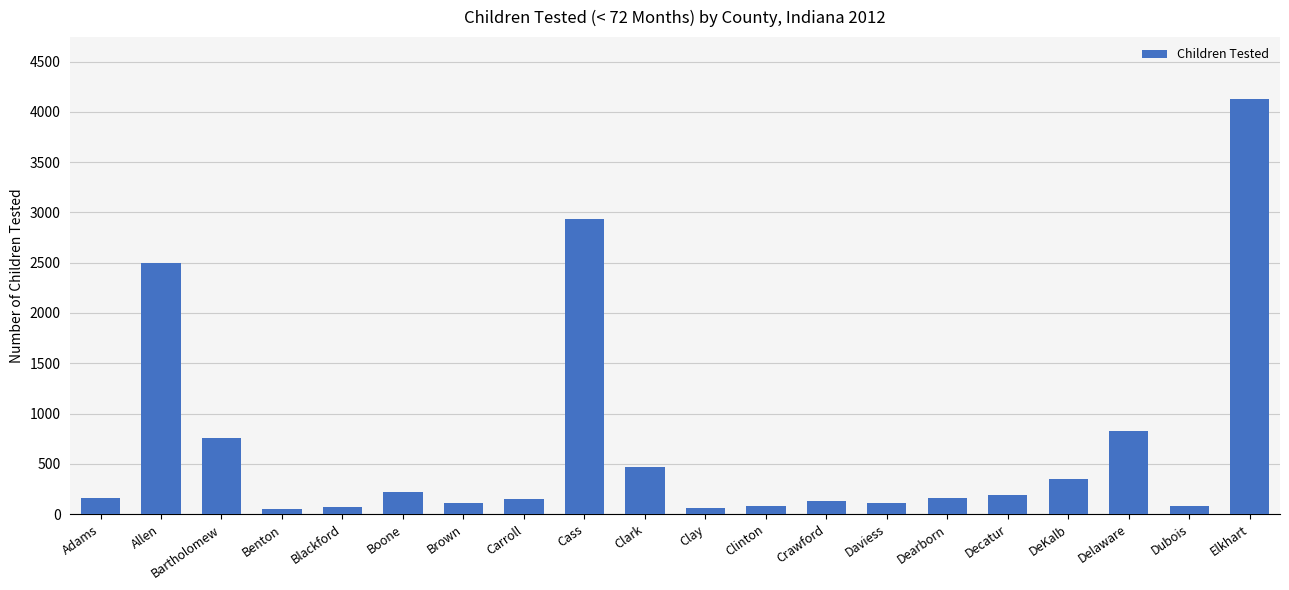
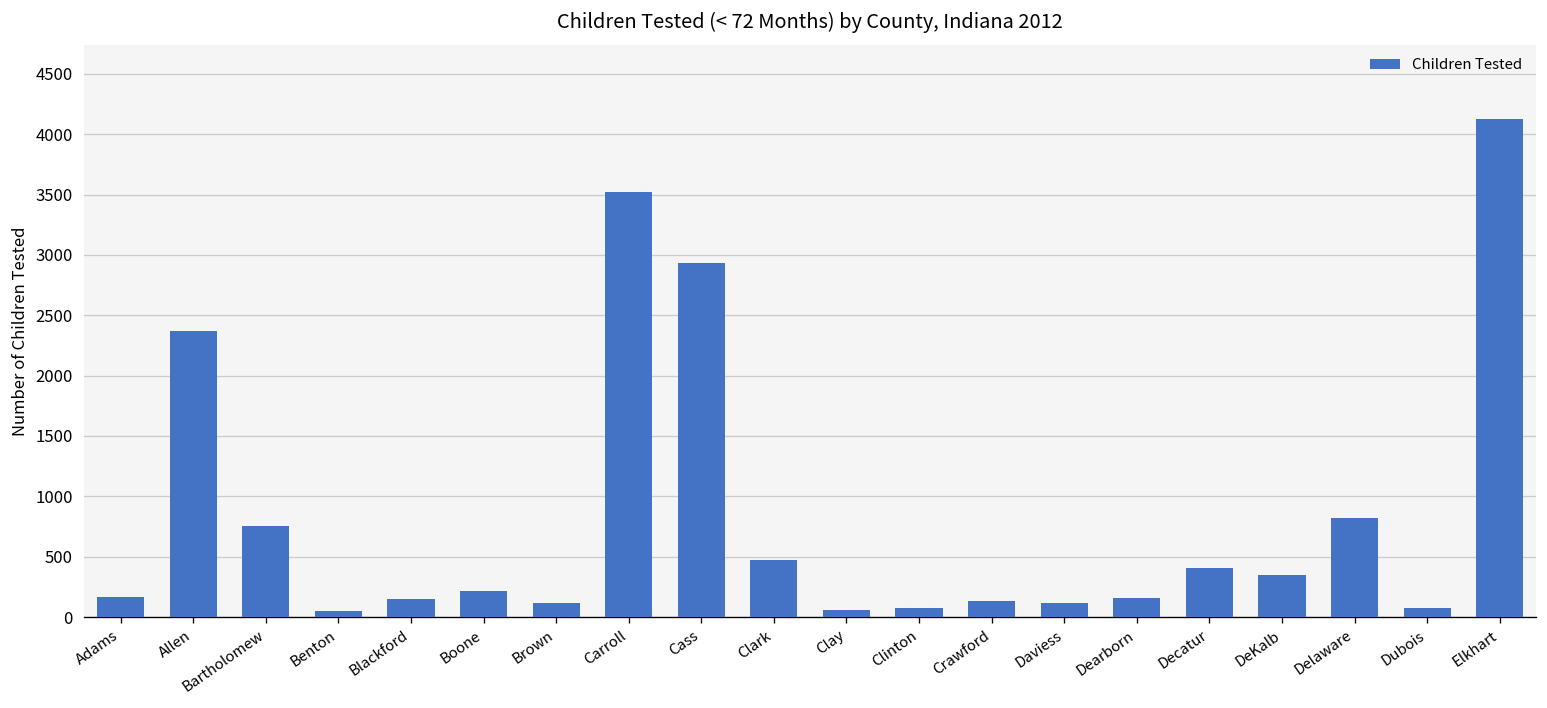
Allen: 2490 -> 2370
Blackford: 70 -> 150
Carroll: 150 -> 3520
Decatur: 190 -> 400
